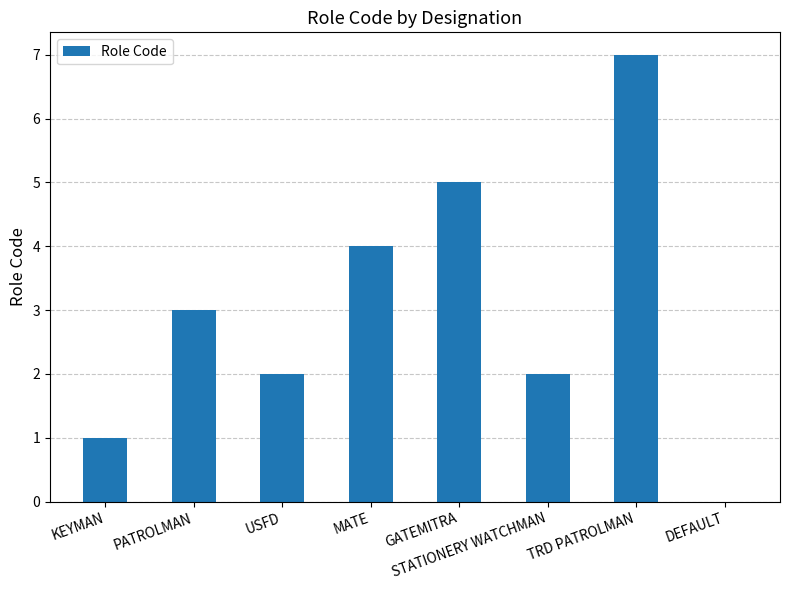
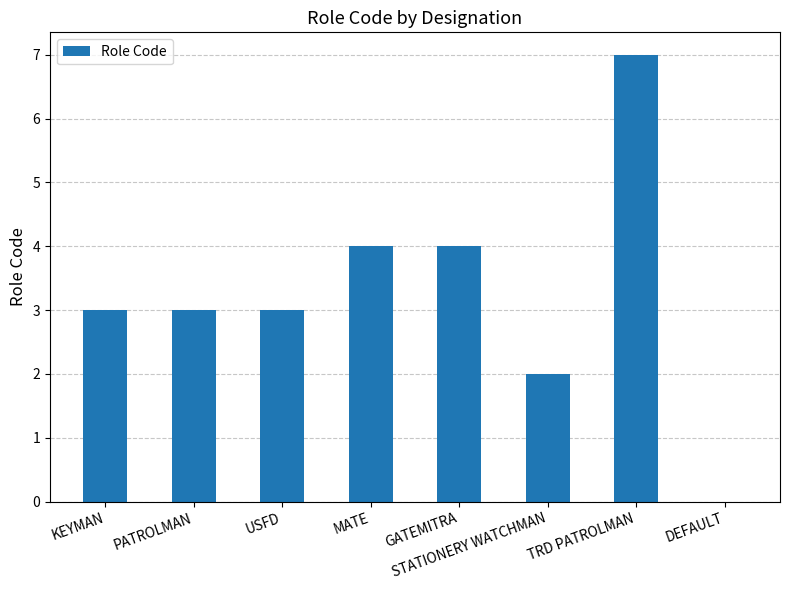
KEYMAN: 1 -> 3
USFD: 2 -> 3
GATEMITRA: 5 -> 4
